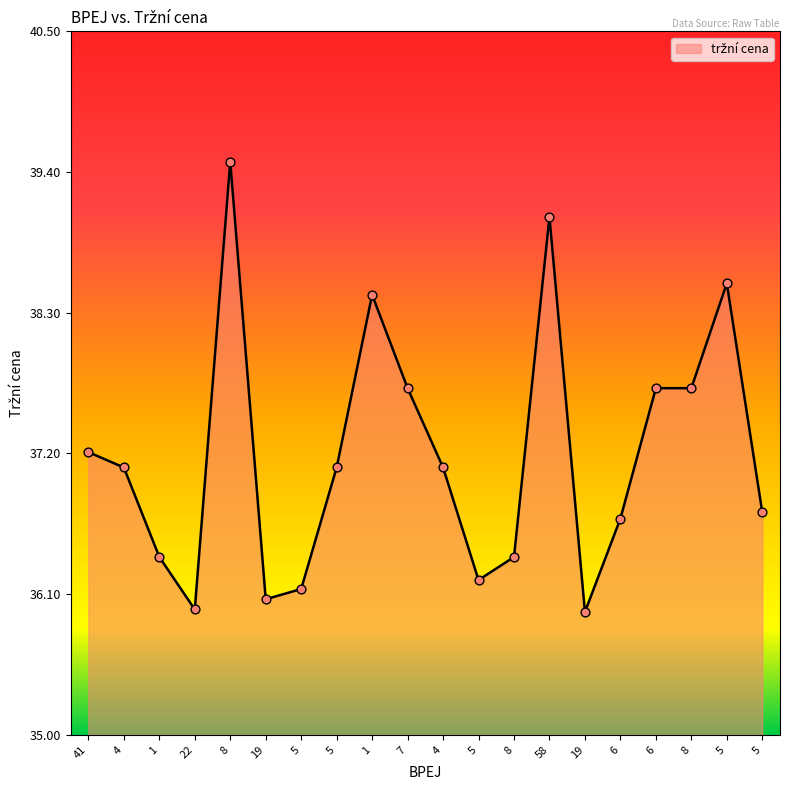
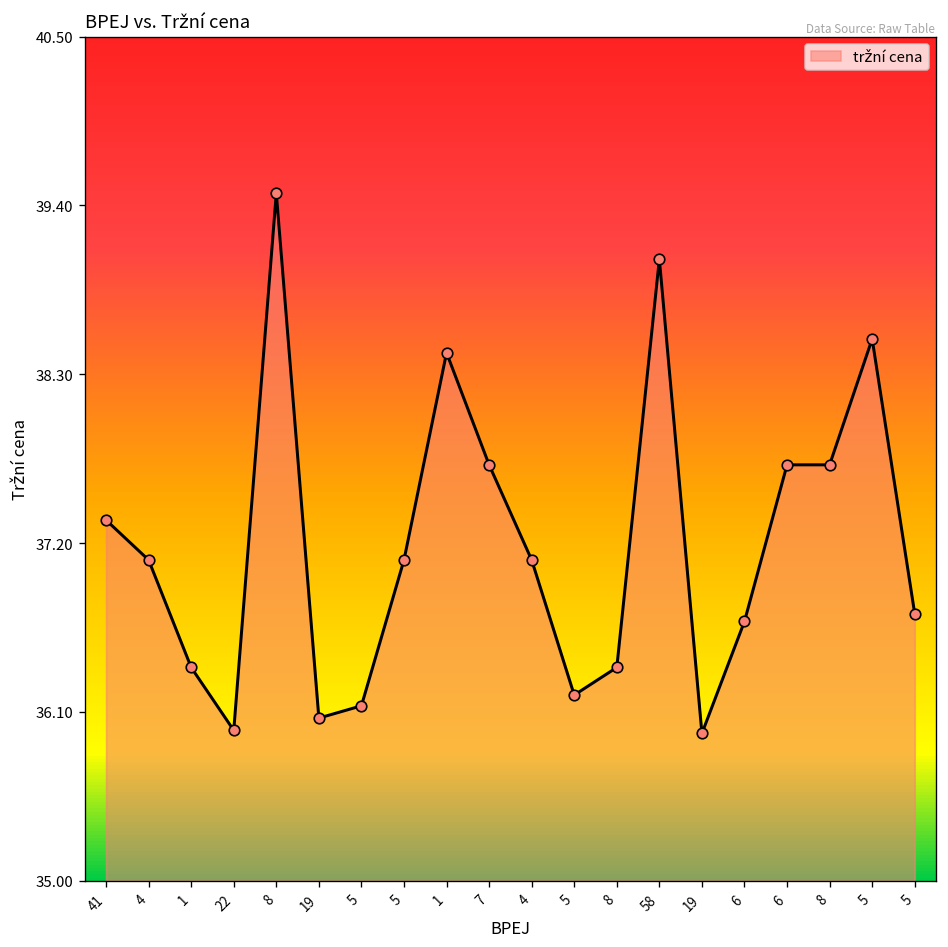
41: 37.21 -> 37.35
